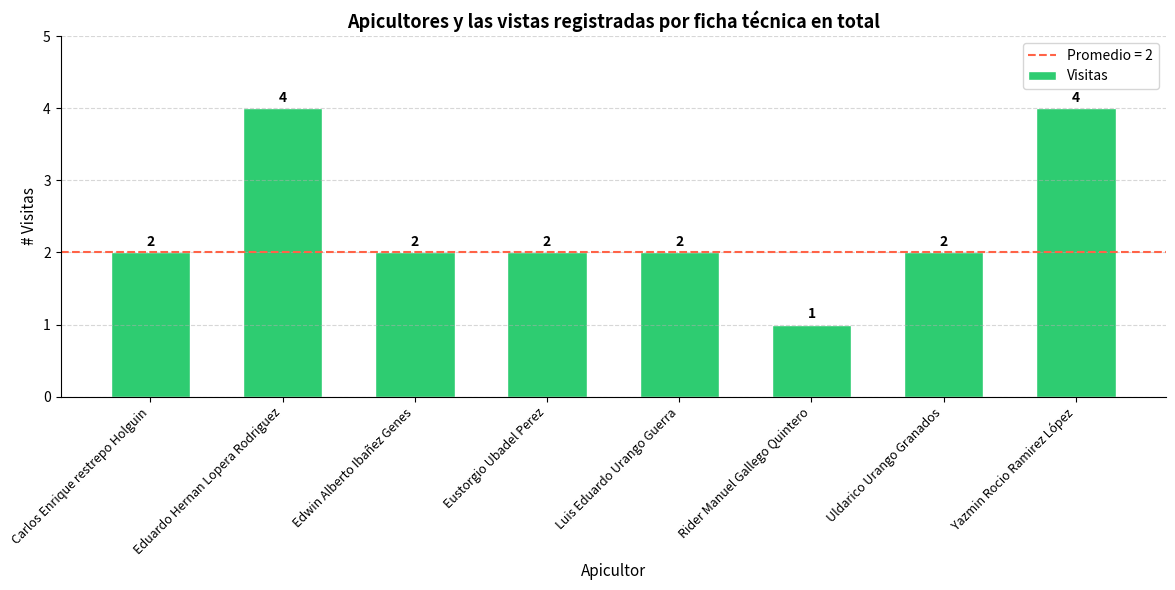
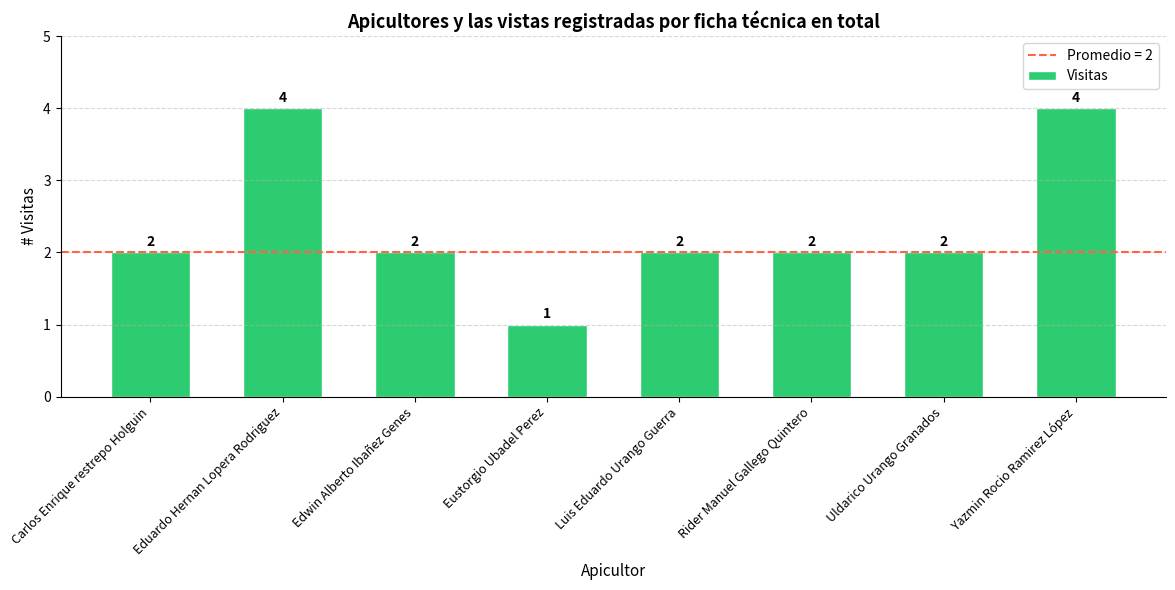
Eustorgio Ubadel Perez: 2 -> 1
Rider Manuel Gallego Quintero: 1 -> 2
